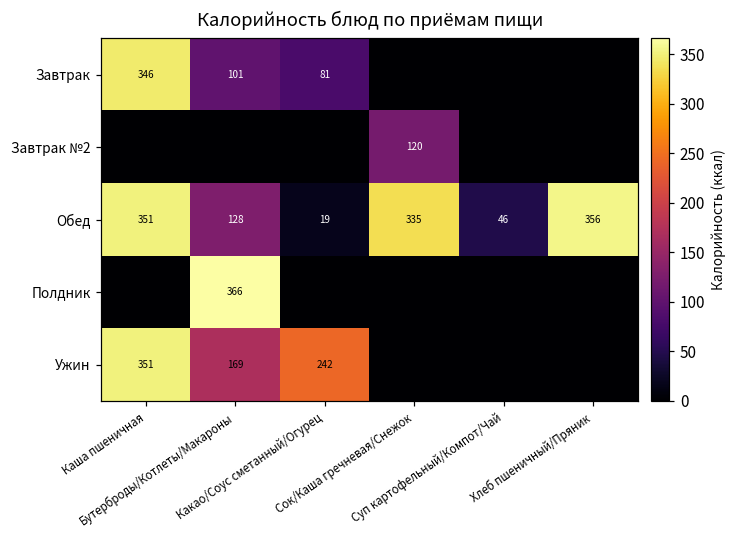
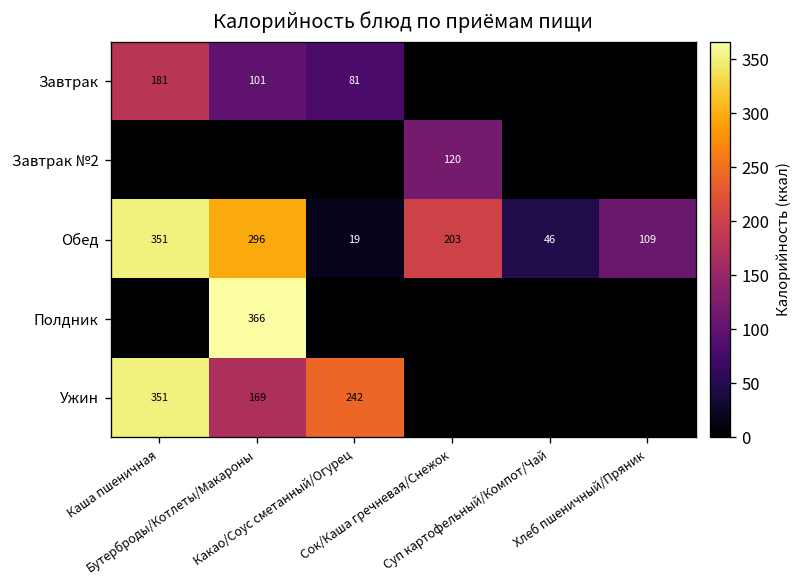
Завтрак, Каша пшеничная: 346 -> 181
Обед, Бутерброды/Котлеты/Макароны: 128 -> 296
Обед, Сок/Каша гречневая/Снежок: 335 -> 203
Обед, Хлеб пшеничный/Пряник: 356 -> 109
